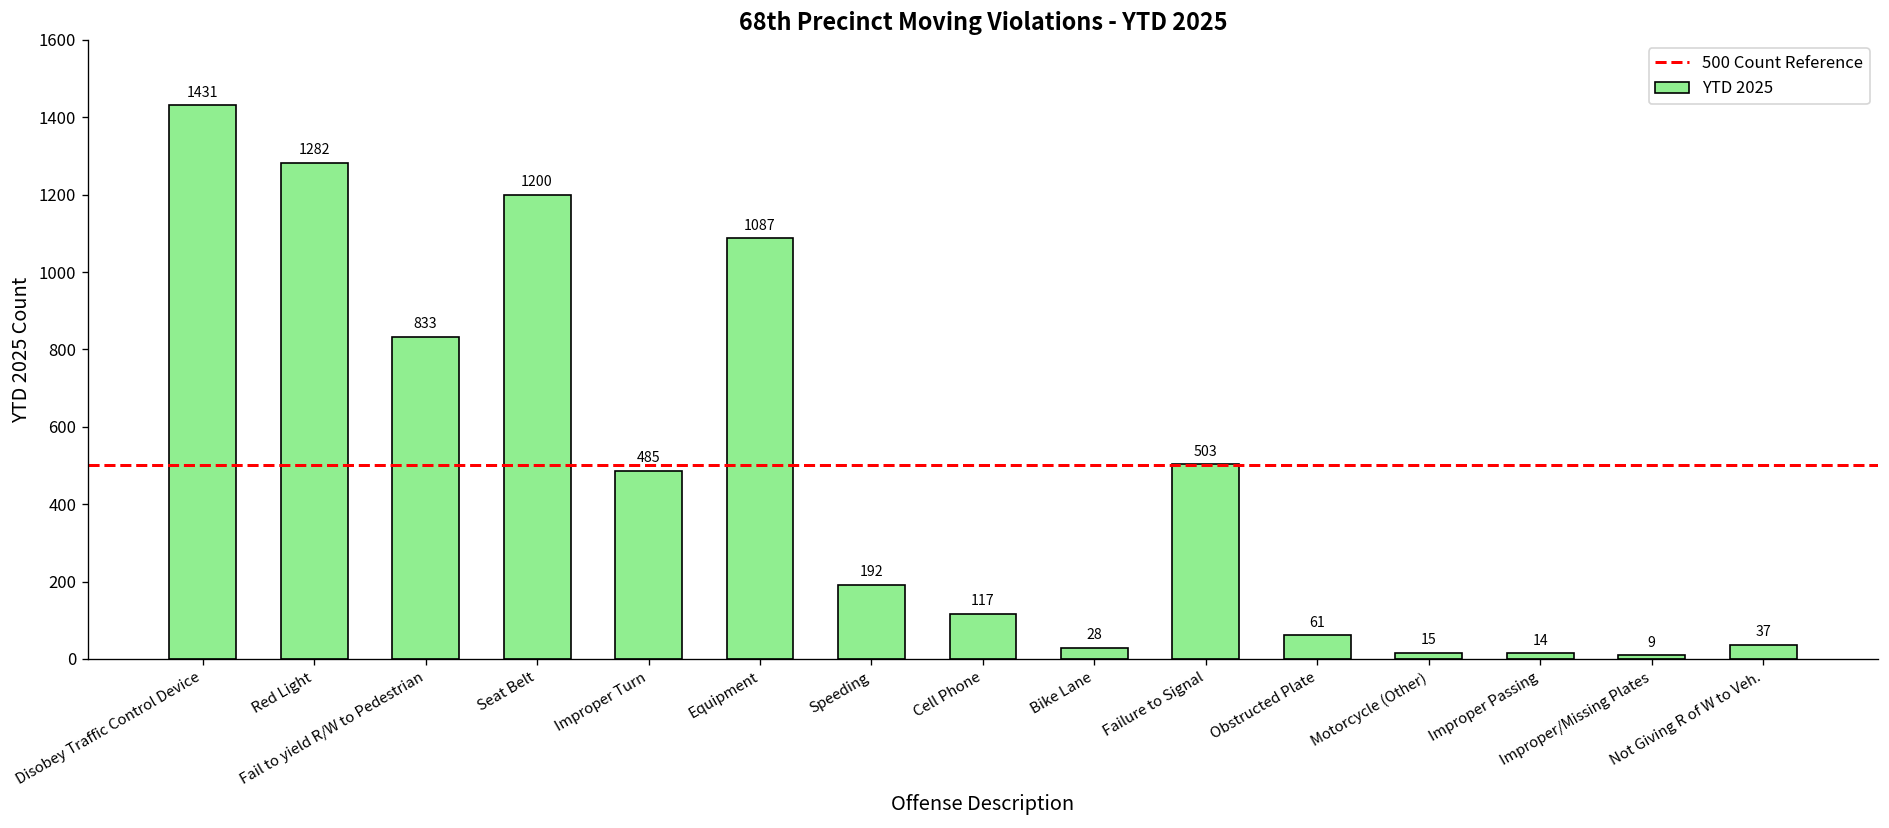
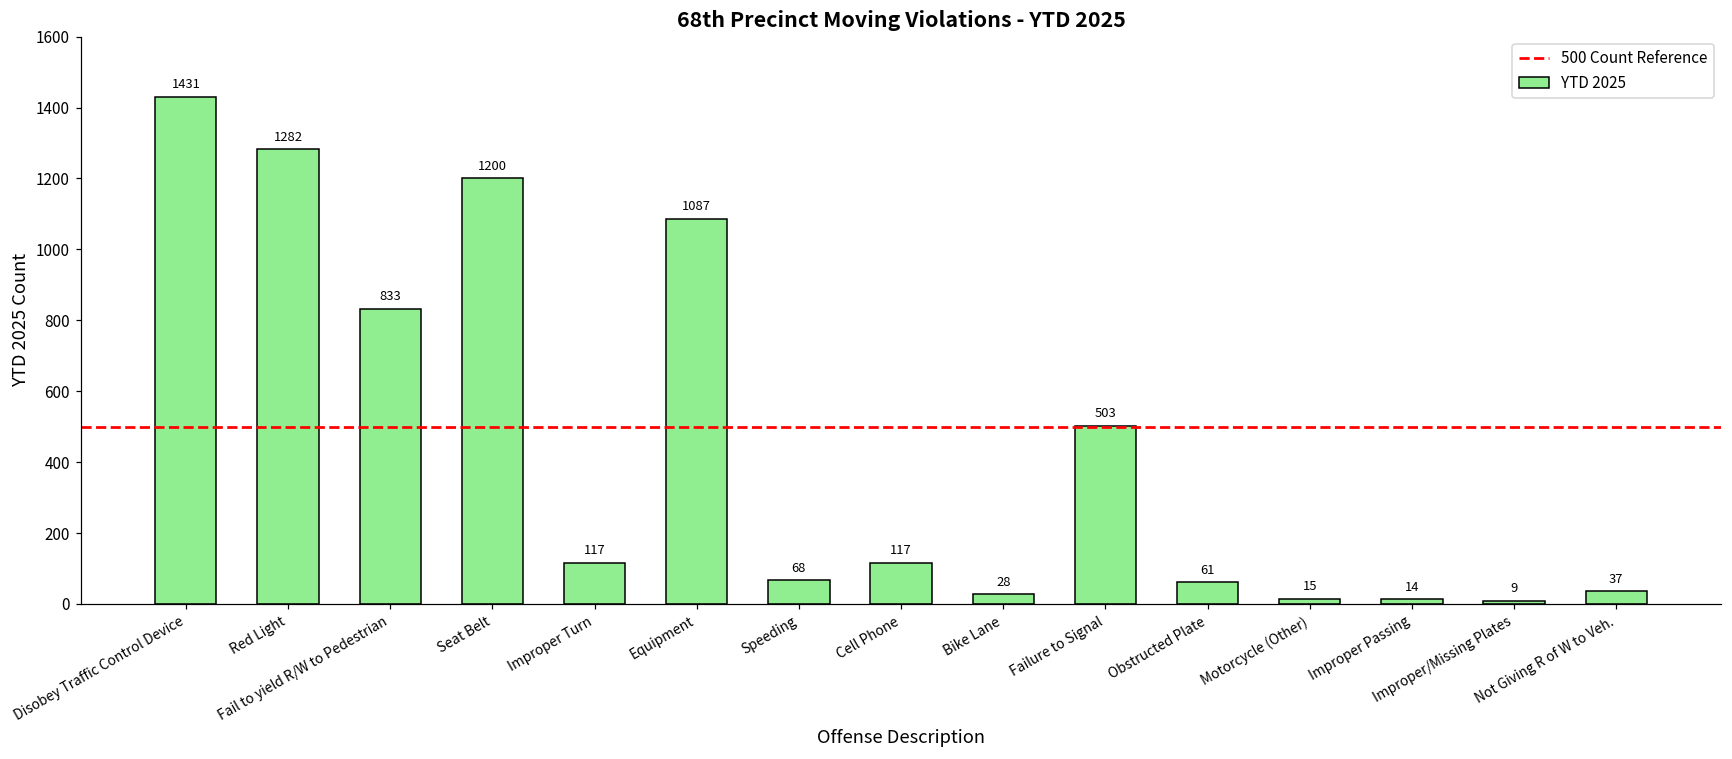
Improper Turn: 485 -> 117
Speeding: 192 -> 68
